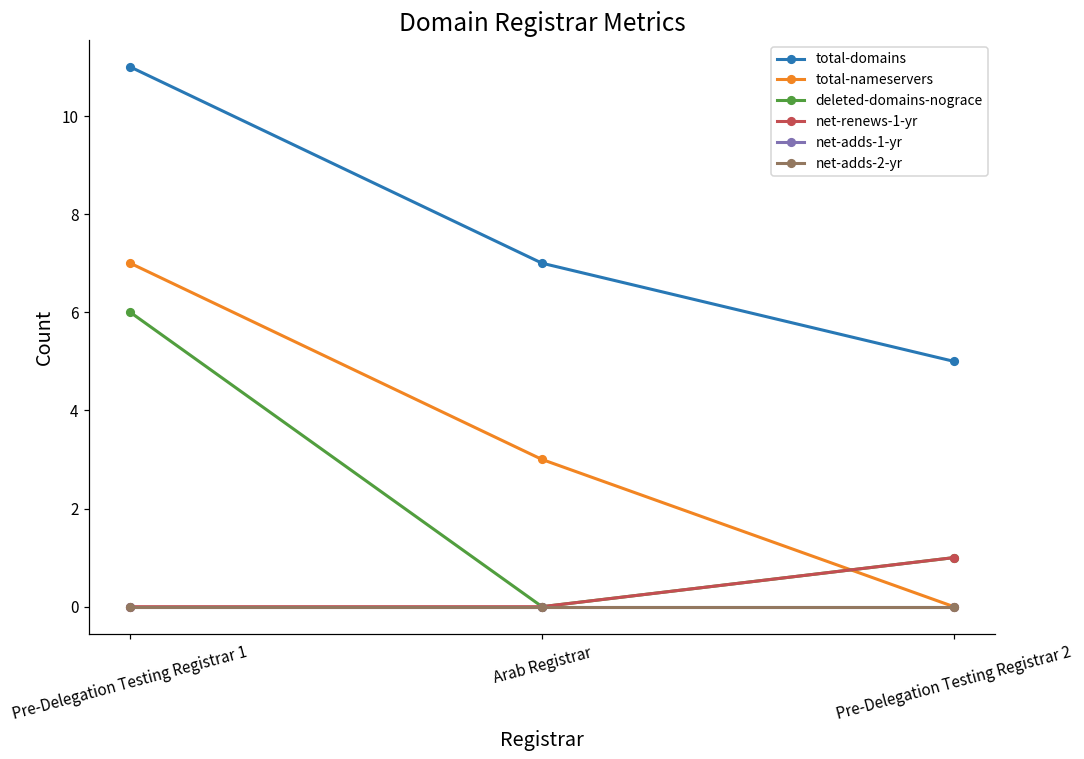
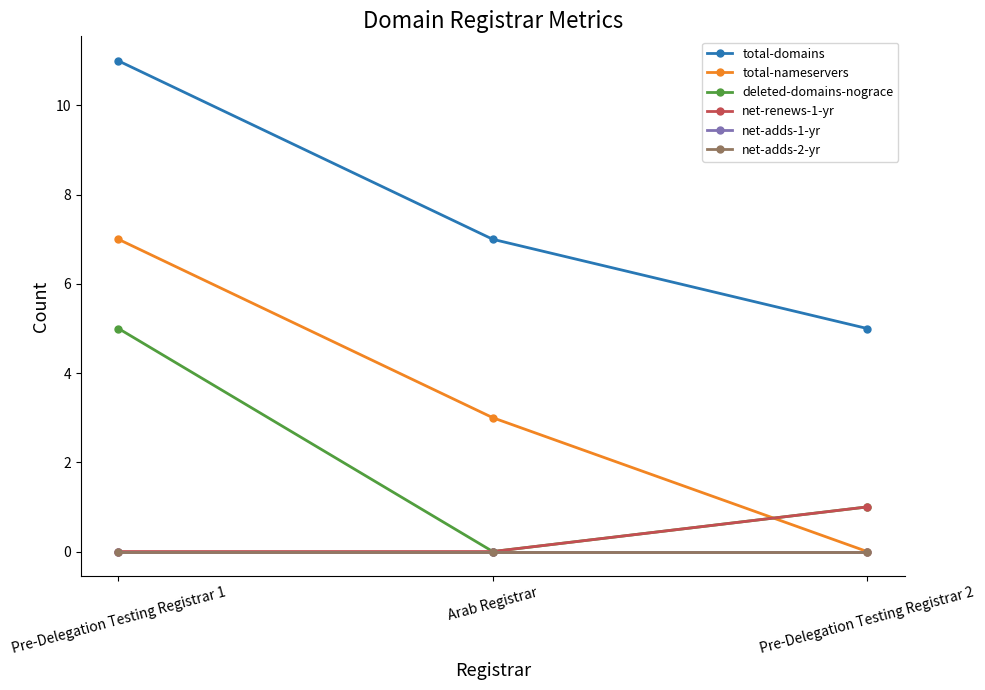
deleted-domains-nograce, Pre-Delegation Testing Registrar 1: 6 -> 5
